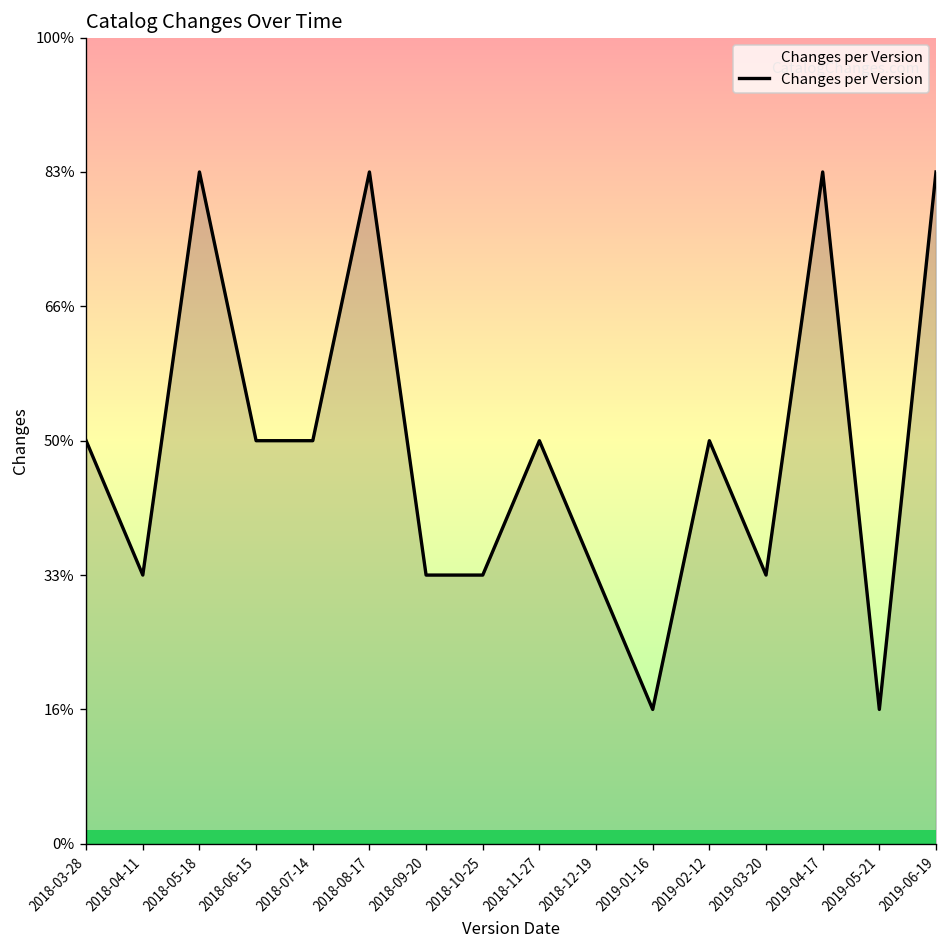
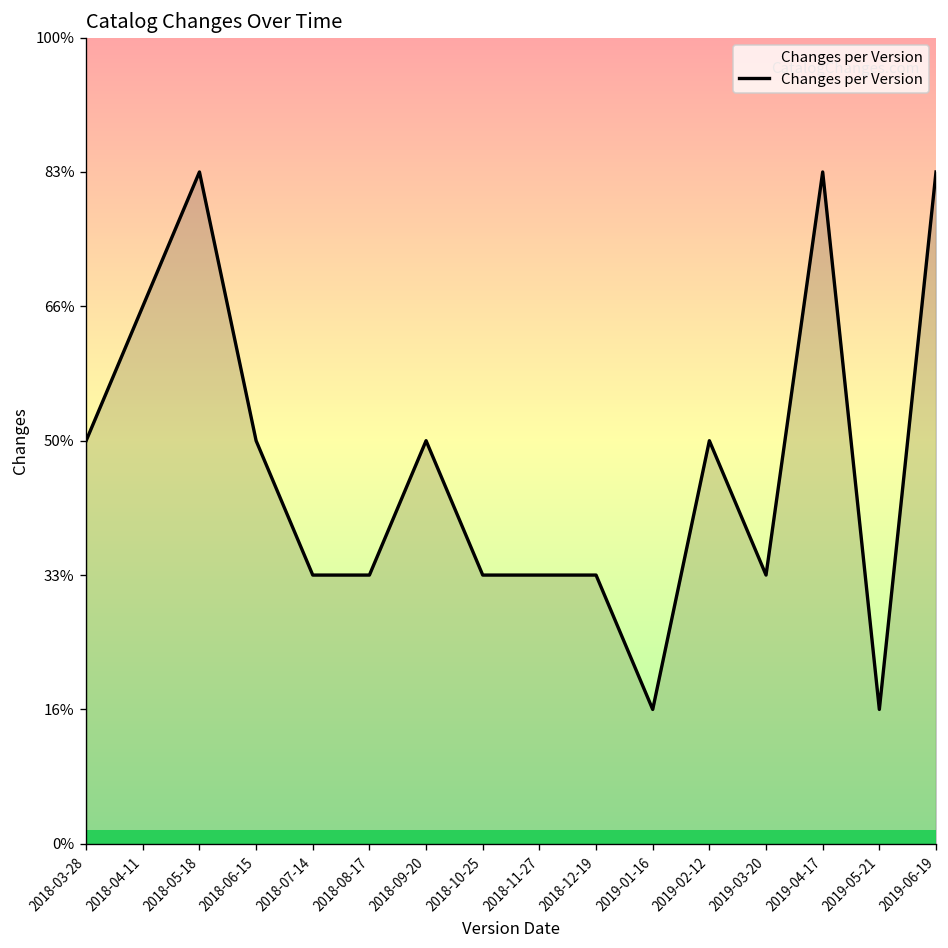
2018-04-11: 33% -> 67%
2018-07-14: 50% -> 33%
2018-08-17: 83% -> 33%
2018-09-20: 33% -> 50%
2018-11-27: 50% -> 33%
